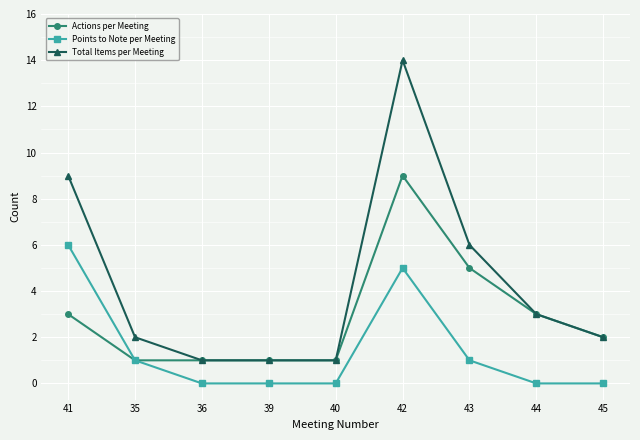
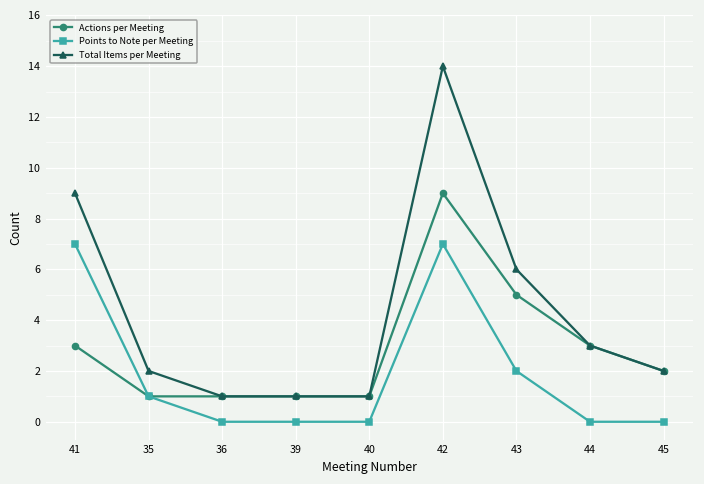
Points to Note per Meeting, 41: 6 -> 7
Points to Note per Meeting, 42: 5 -> 7
Points to Note per Meeting, 43: 1 -> 2
